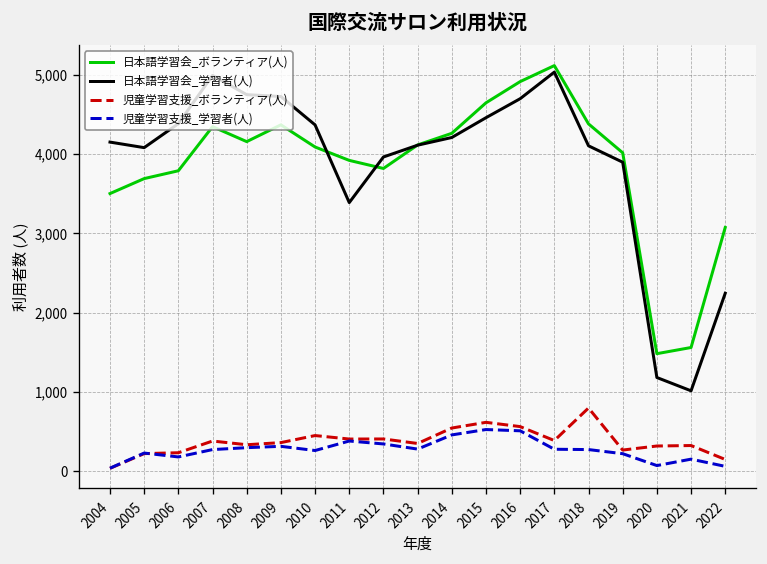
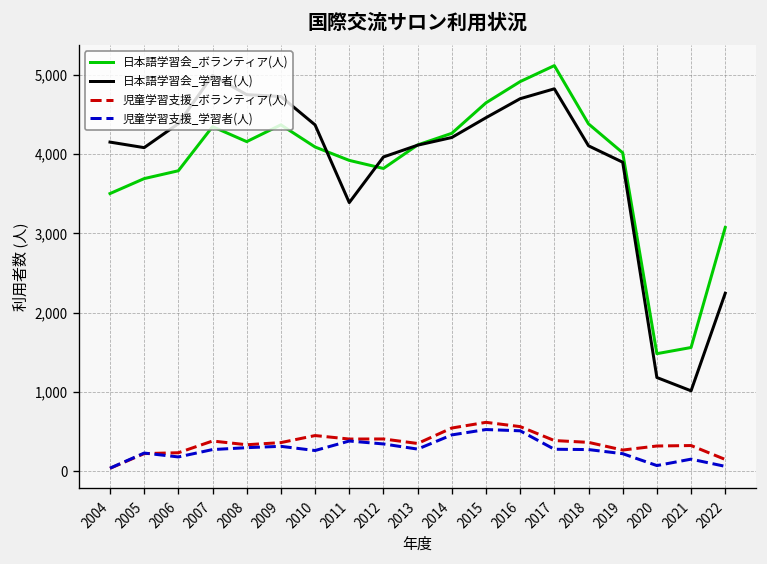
日本語学習会_学習者(人), 2017: 5,000 -> 4,800
児童学習支援_ボランティア(人), 2018: 800 -> 400
